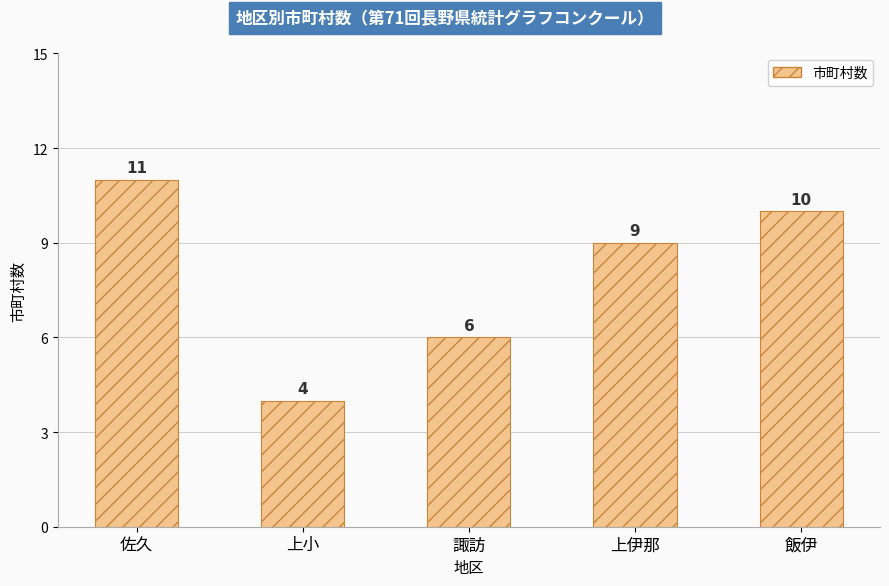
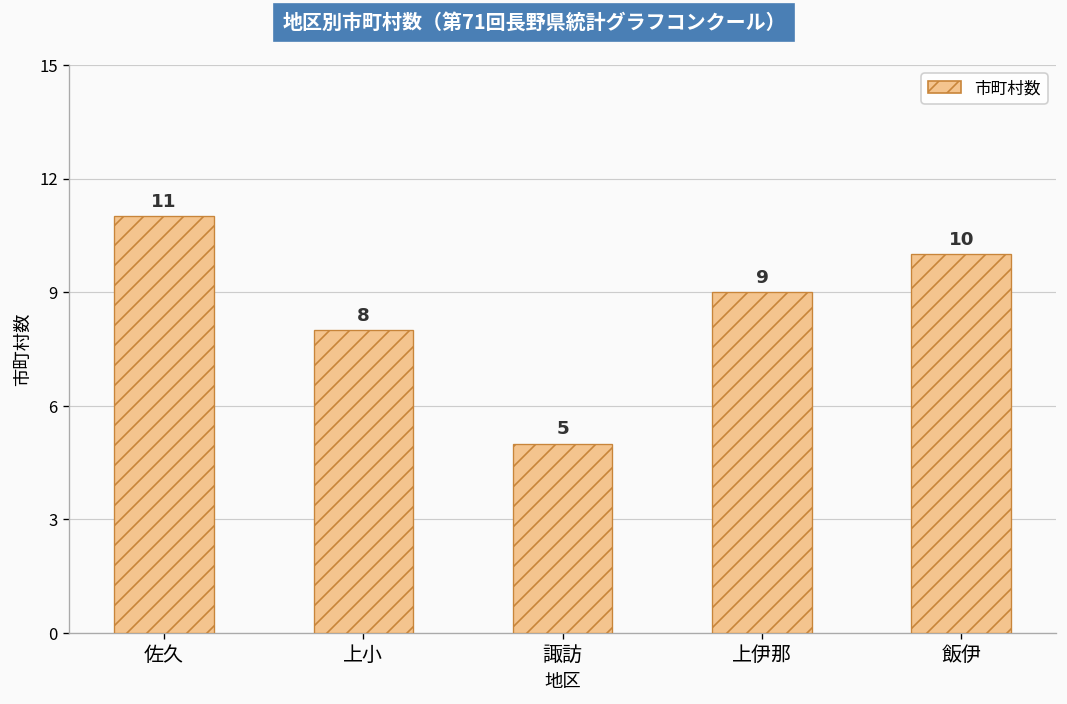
上小: 4 -> 8
諏訪: 6 -> 5
